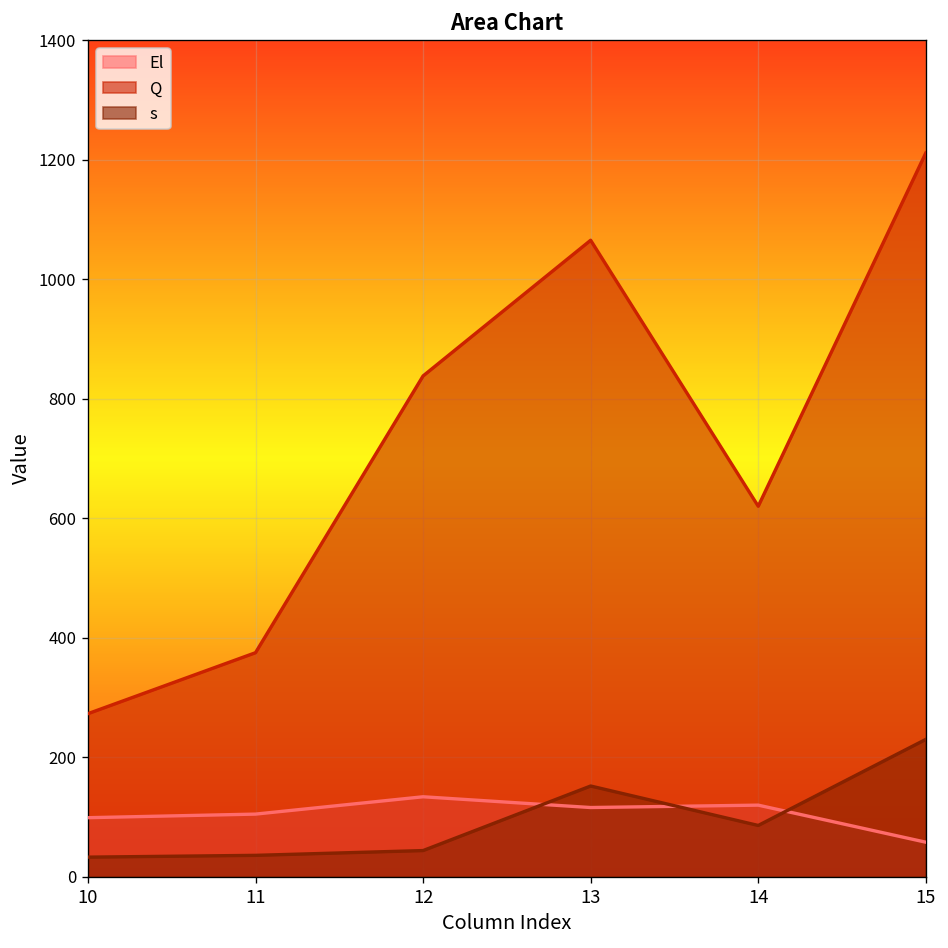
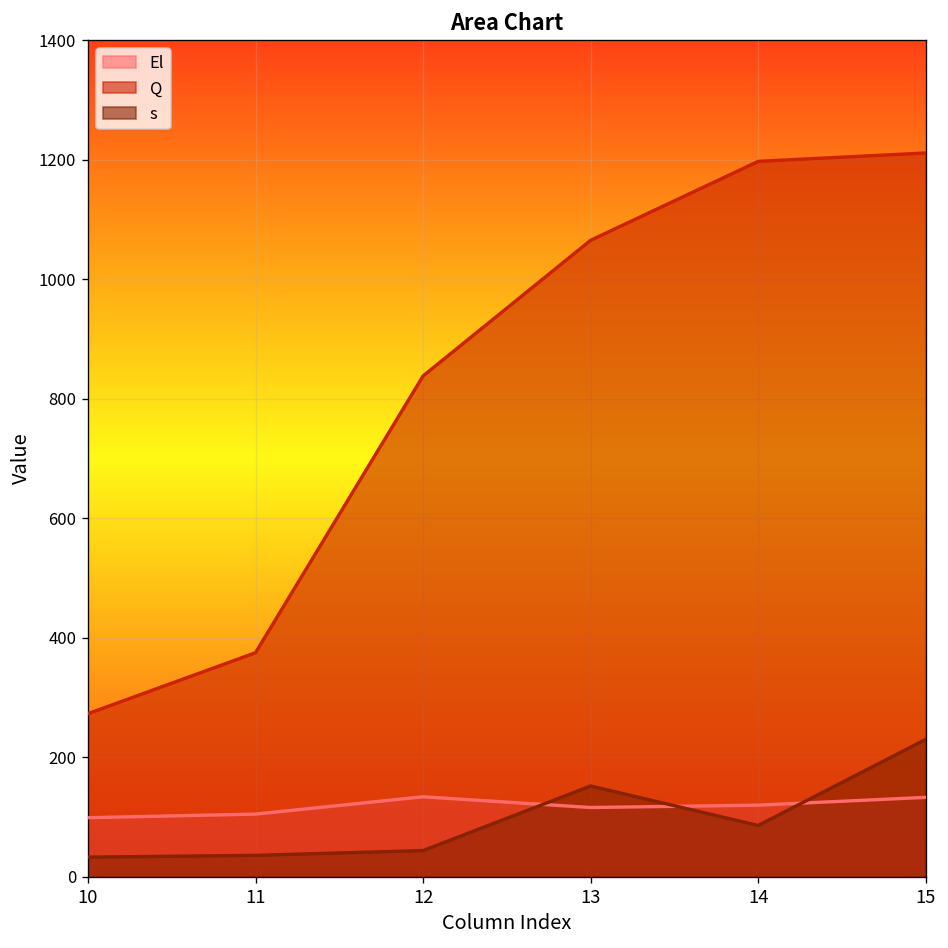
Q, 14: 620 -> 1200
El, 15: 60 -> 130
